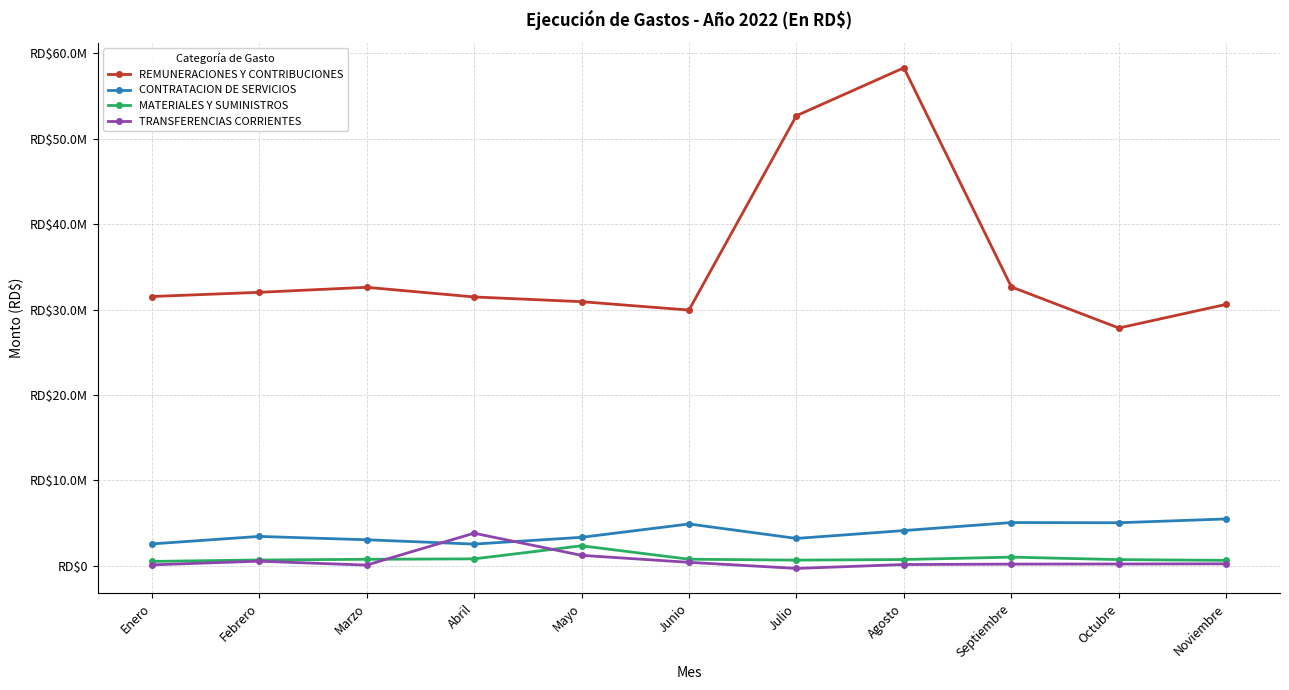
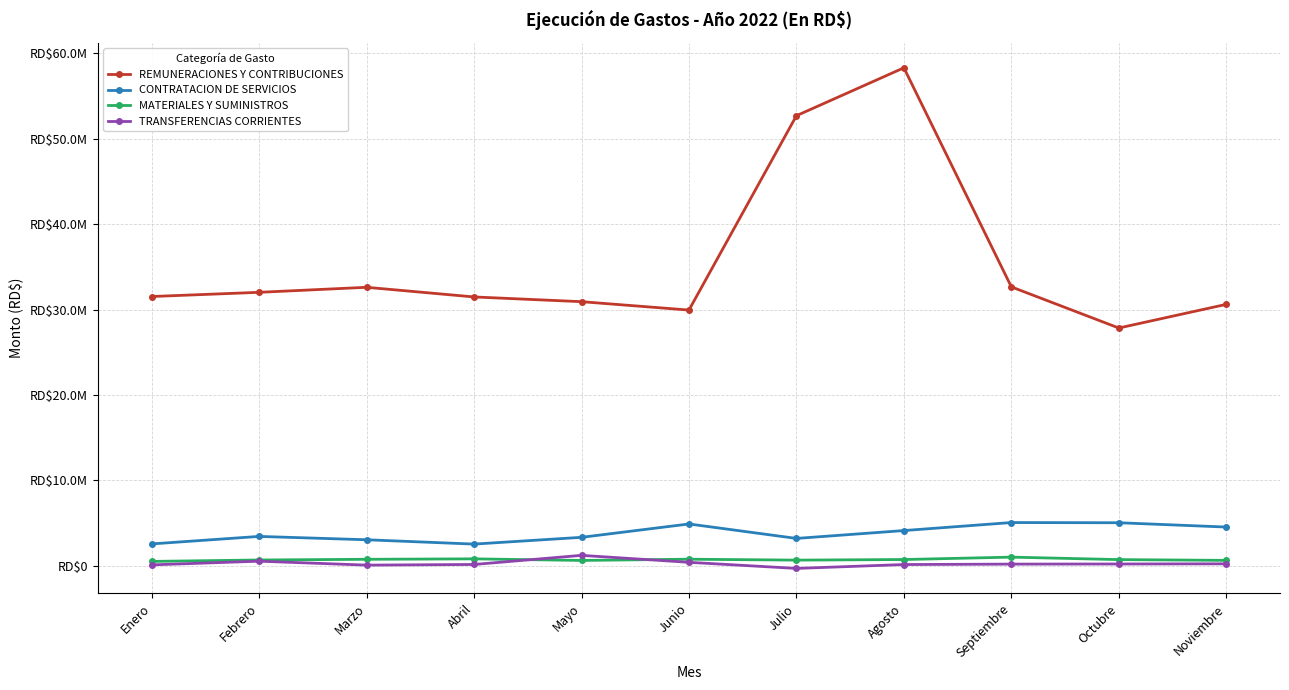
TRANSFERENCIAS CORRIENTES, Abril: RD$4000000 -> RD$0
MATERIALES Y SUMINISTROS, Mayo: RD$2000000 -> RD$1000000
CONTRATACION DE SERVICIOS, Noviembre: RD$5500000 -> RD$4500000
